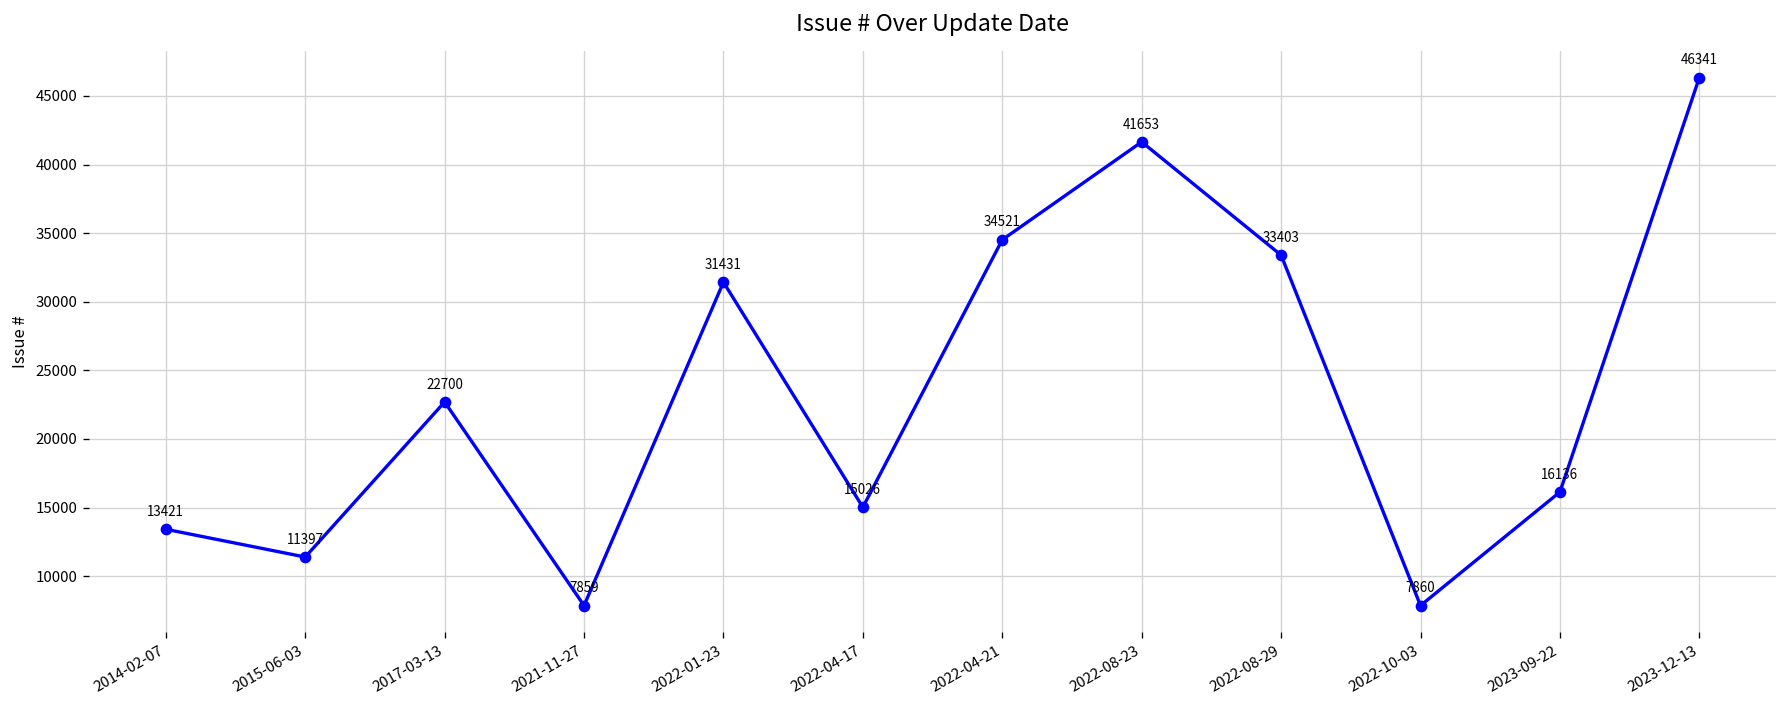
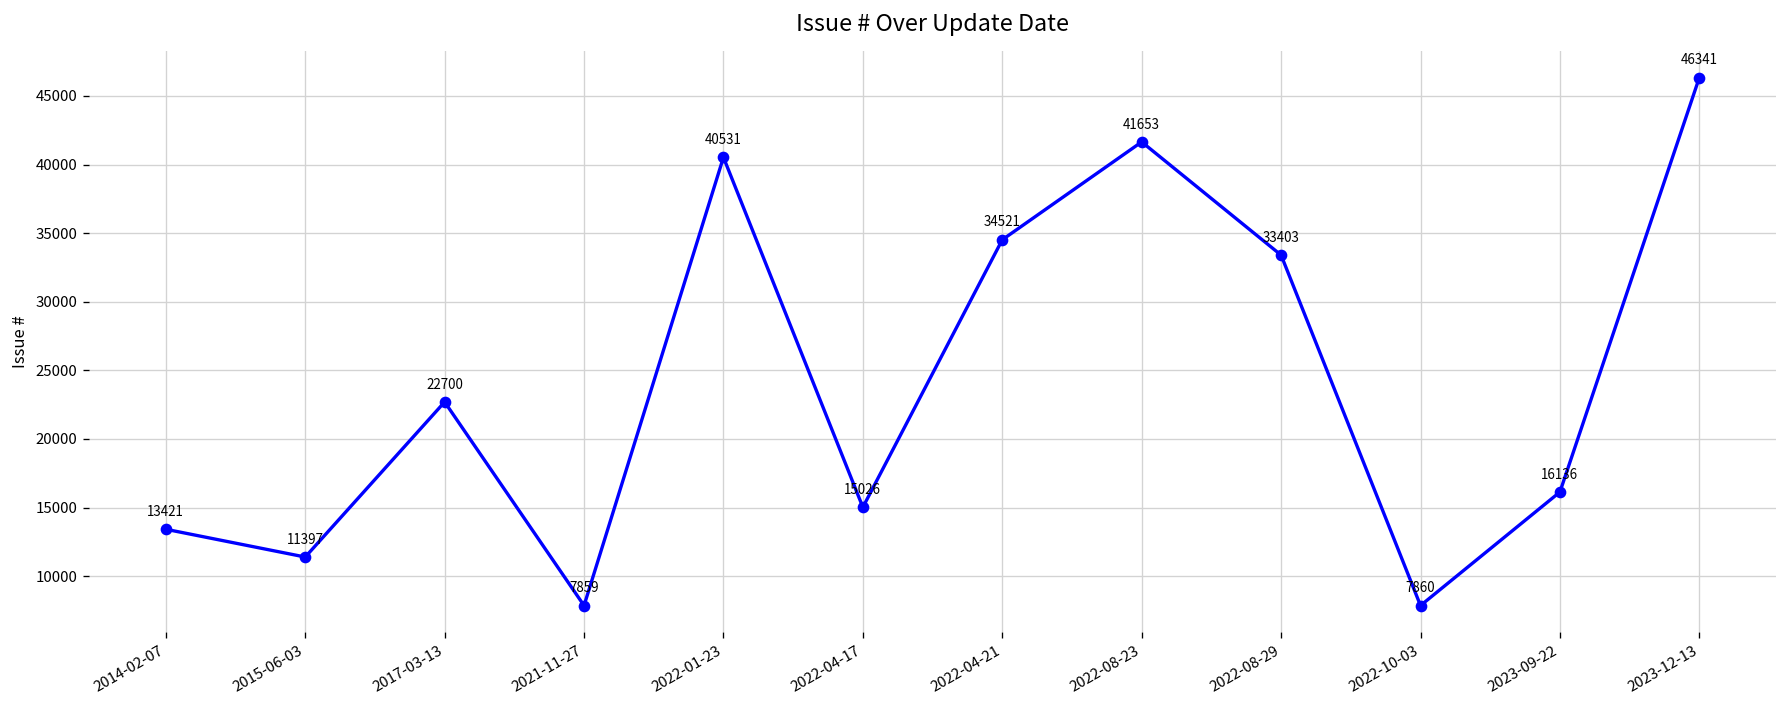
2022-01-23: 31431 -> 40531
